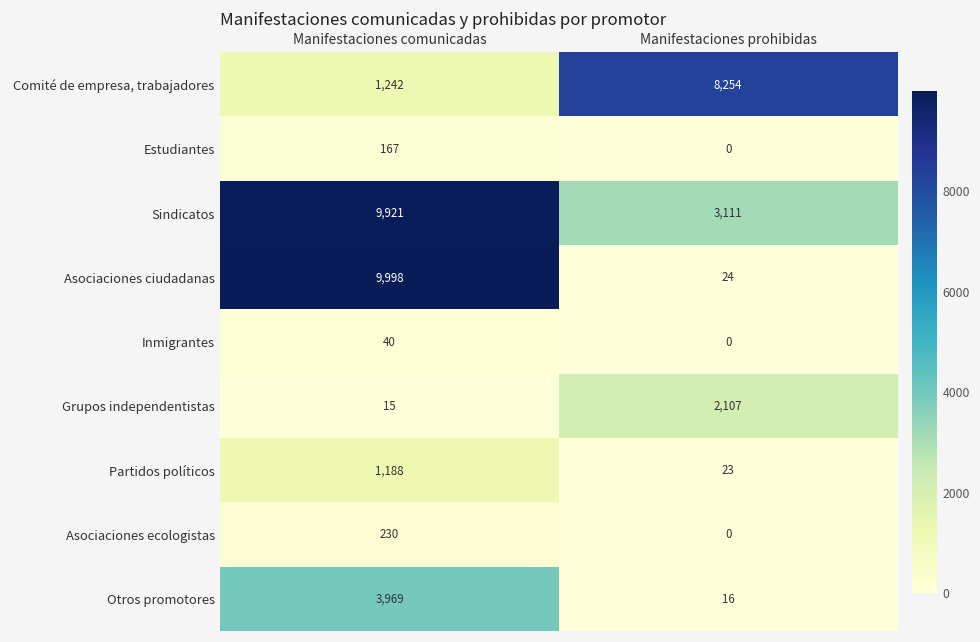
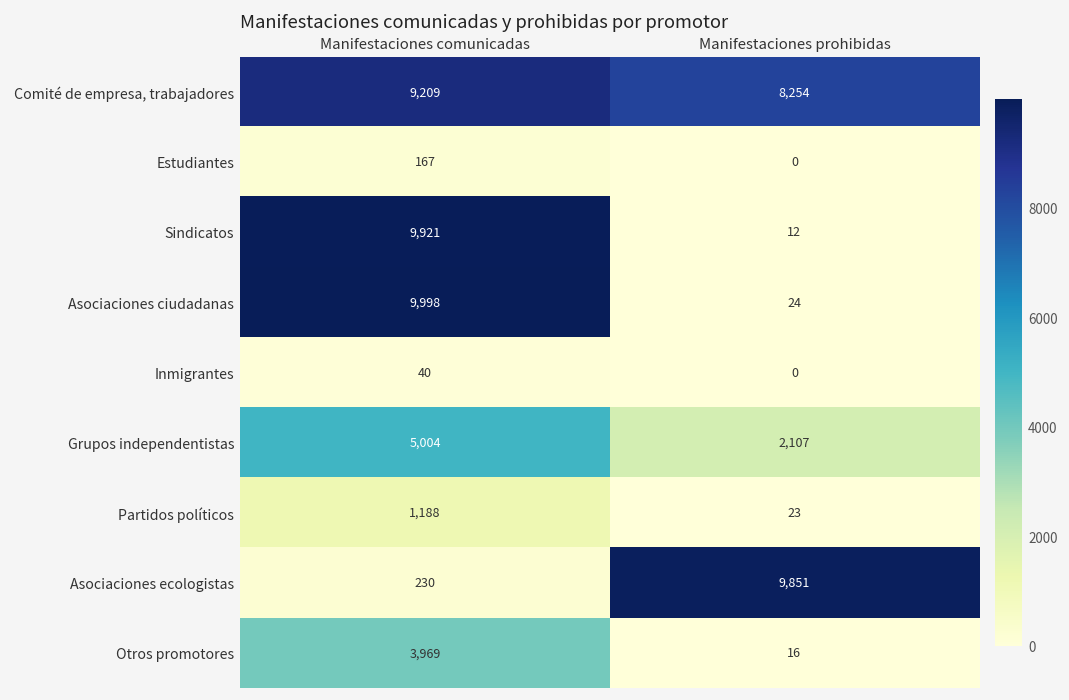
Comité de empresa, trabajadores, Manifestaciones comunicadas: 1,242 -> 9,209
Sindicatos, Manifestaciones prohibidas: 3,111 -> 12
Grupos independentistas, Manifestaciones comunicadas: 15 -> 5,004
Asociaciones ecologistas, Manifestaciones prohibidas: 0 -> 9,851
